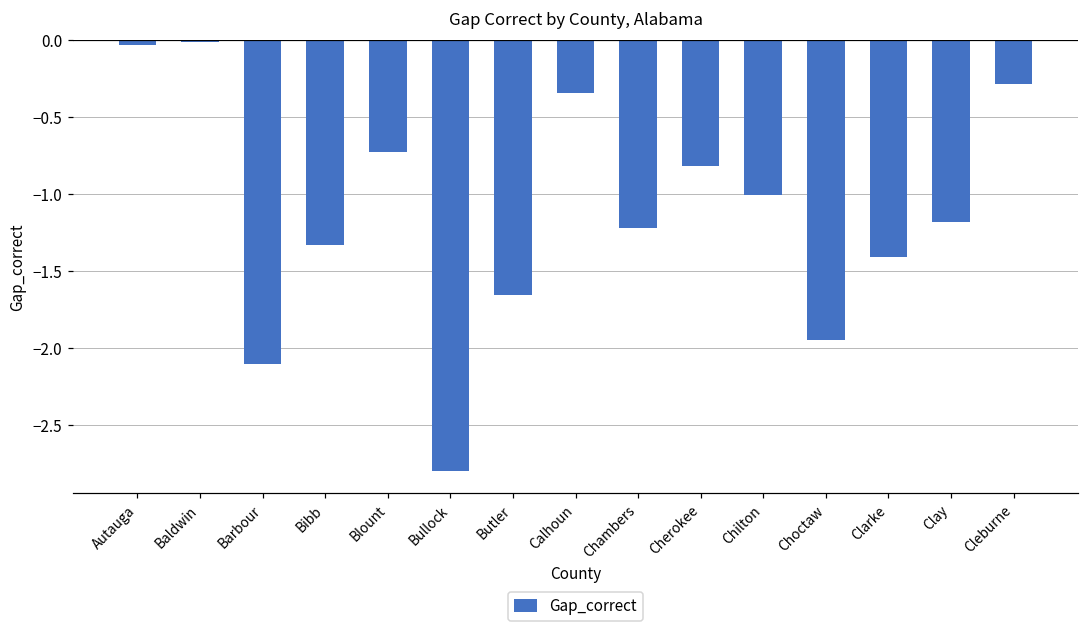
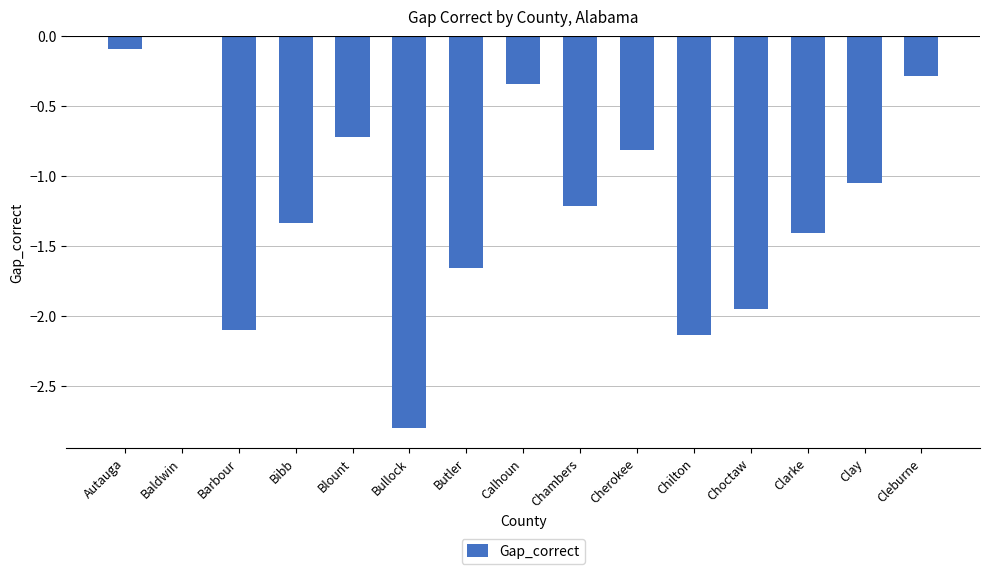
Autauga: -0.03 -> -0.09
Chilton: -1.01 -> -2.14
Clay: -1.18 -> -1.05
